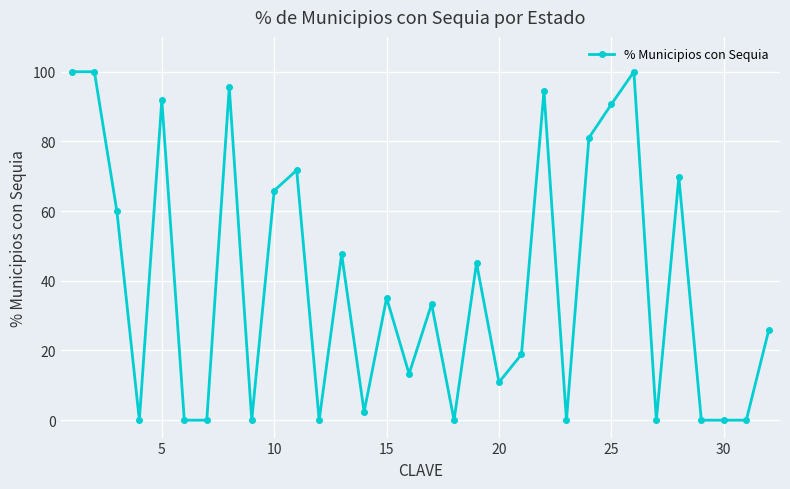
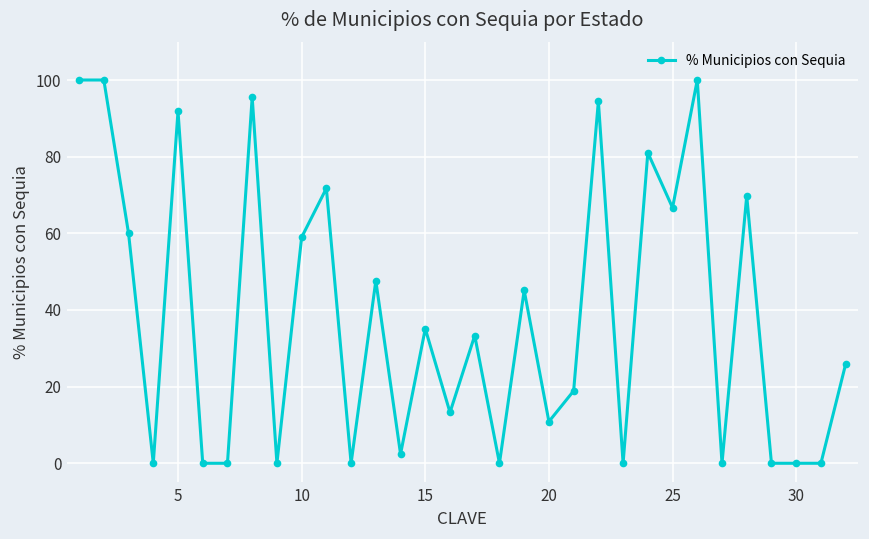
10: 66 -> 59
25: 91 -> 67
